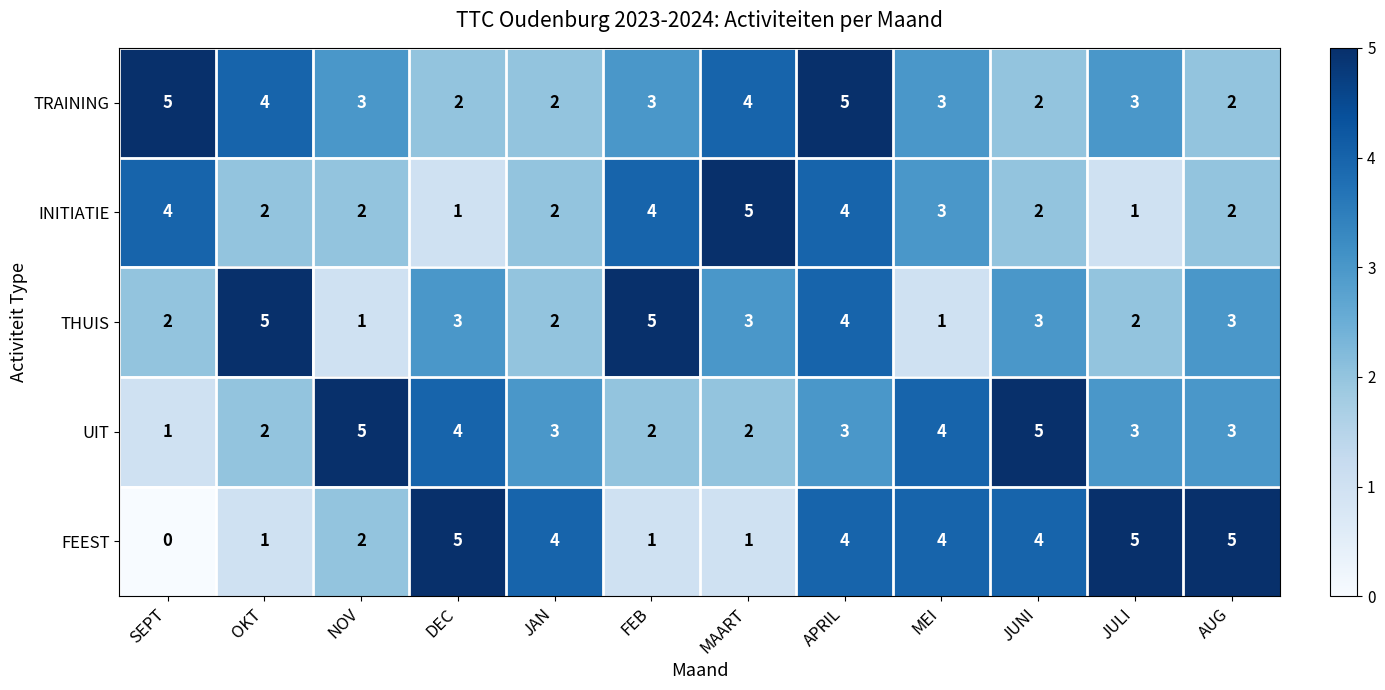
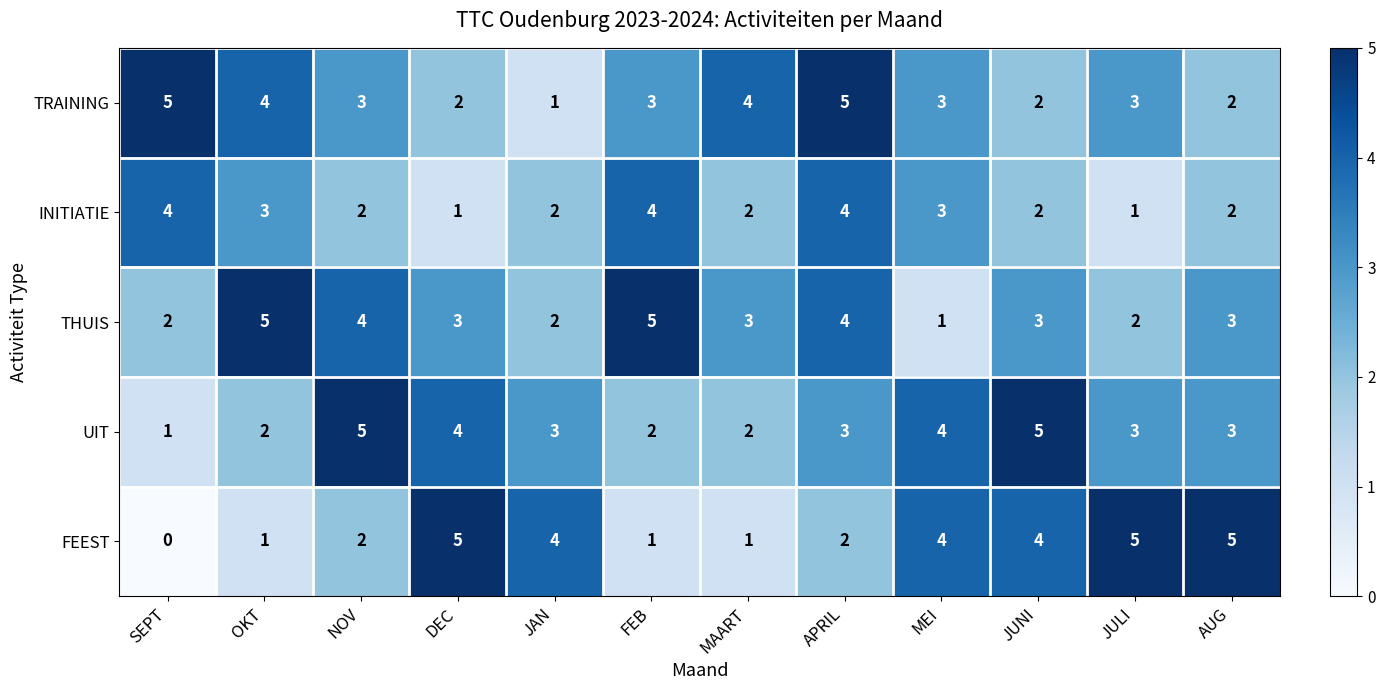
TRAINING, JAN: 2 -> 1
INITIATIE, OKT: 2 -> 3
INITIATIE, MAART: 5 -> 2
THUIS, NOV: 1 -> 4
FEEST, APRIL: 4 -> 2
